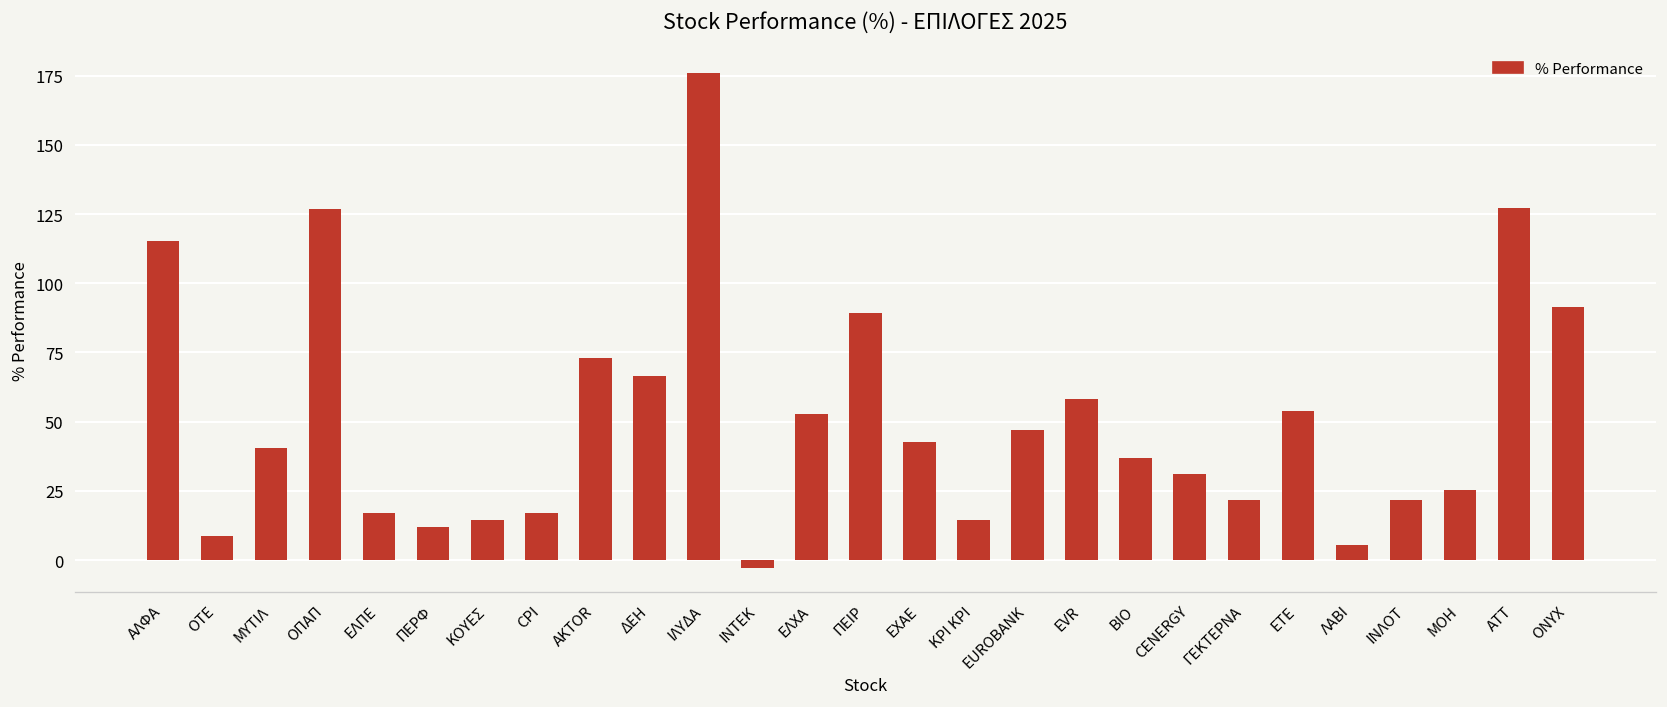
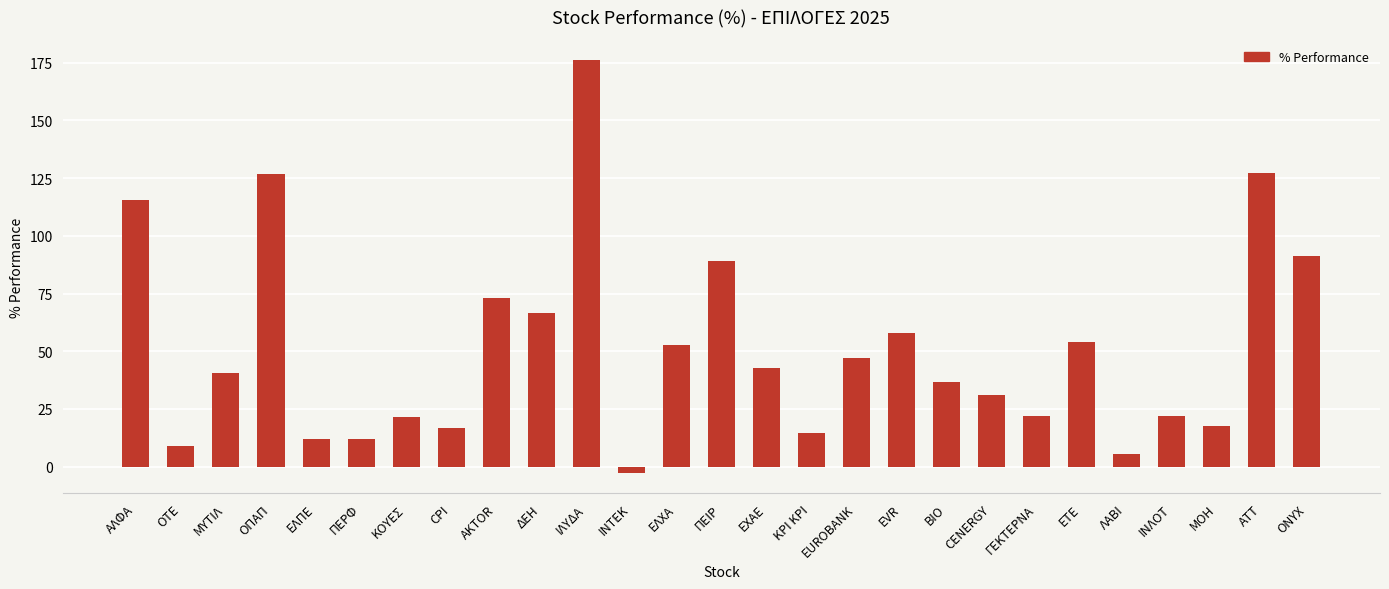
ΕΛΠΕ: 17 -> 12
ΚΟΥΕΣ: 15 -> 21
ΜΟΗ: 25 -> 18
